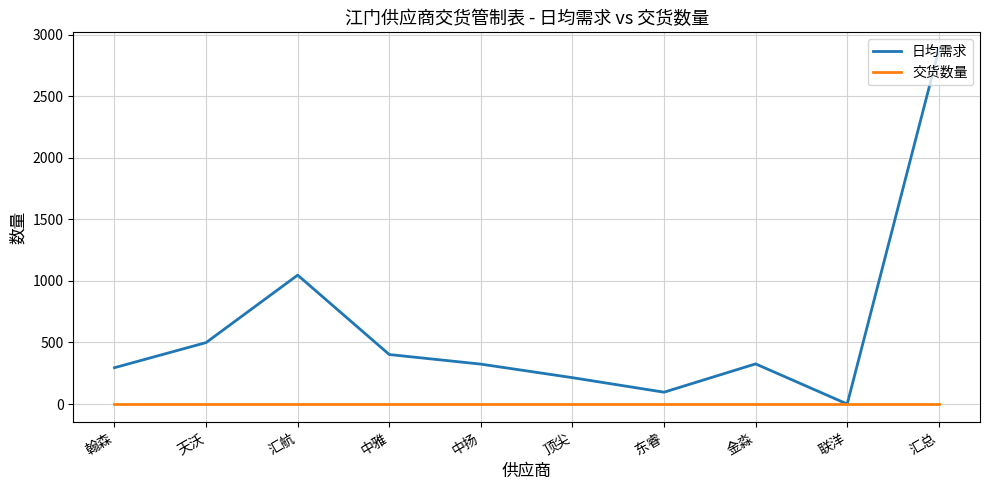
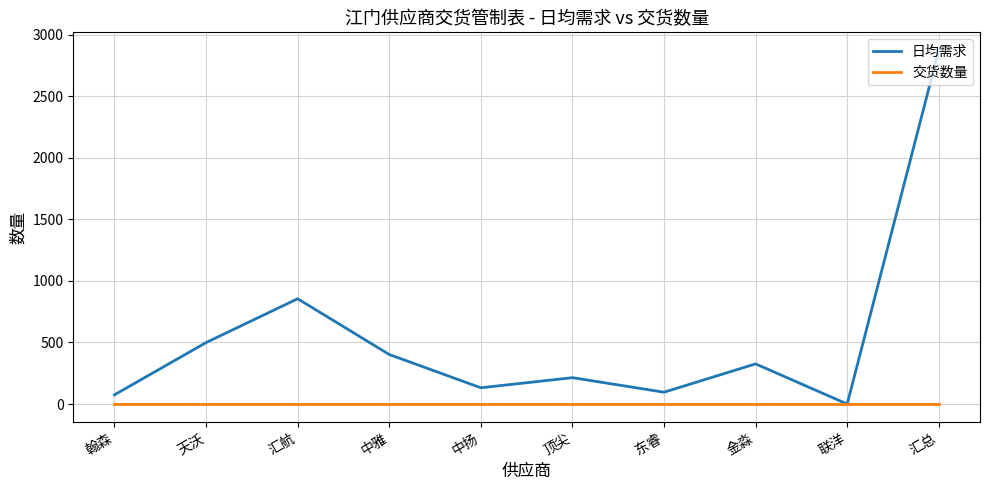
日均需求, 翰森: 300 -> 80
日均需求, 汇航: 1050 -> 860
日均需求, 中扬: 320 -> 130
